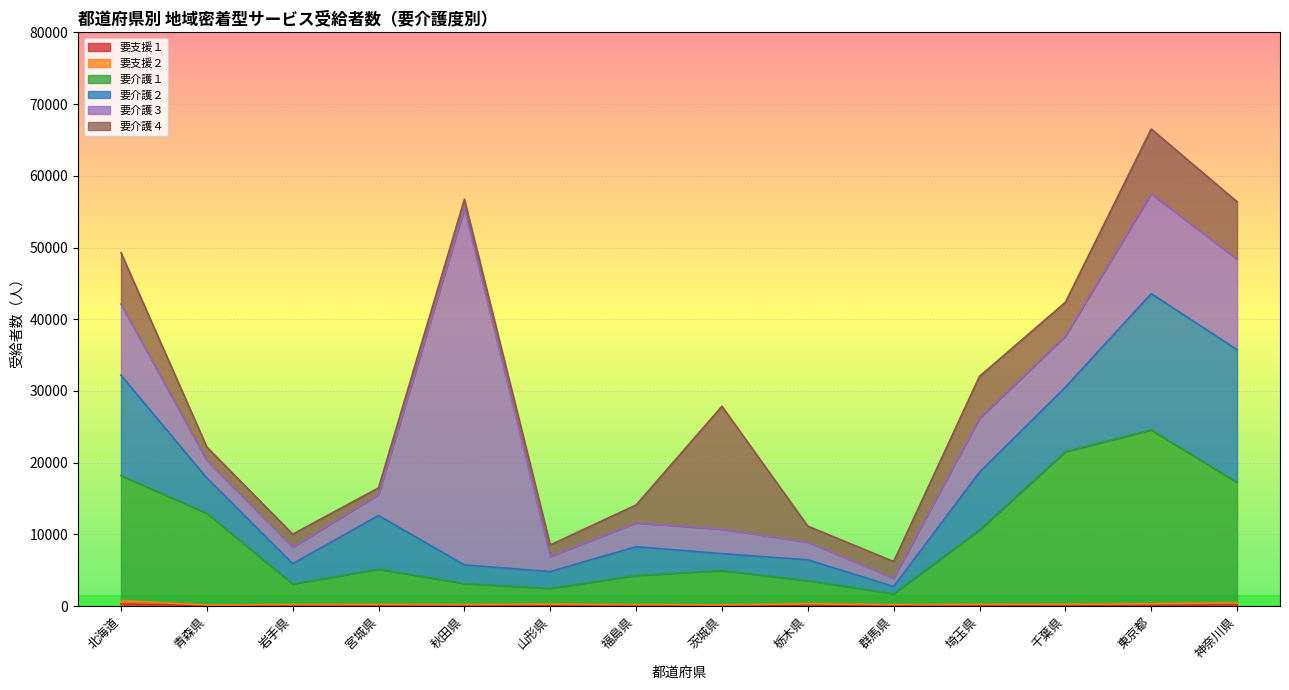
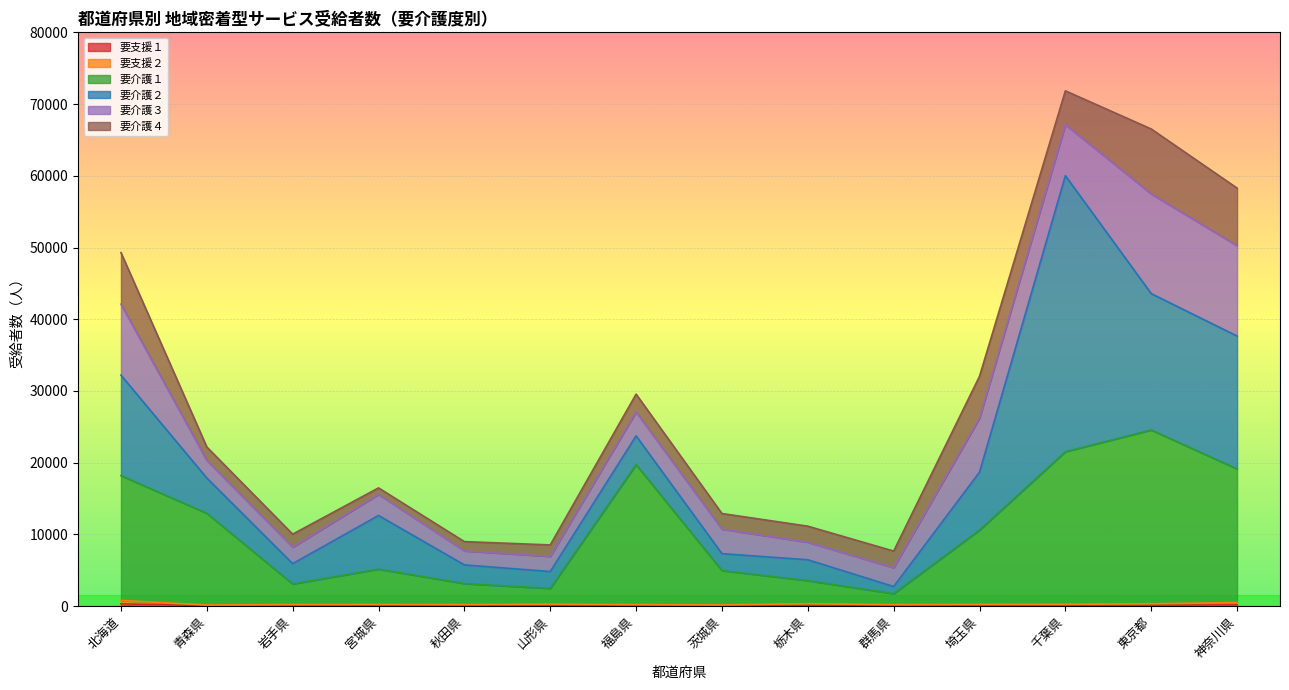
要介護３, 秋田県: 50000 -> 2000
要介護１, 福島県: 4000 -> 20000
要介護４, 茨城県: 17000 -> 2000
要介護３, 群馬県: 1000 -> 3000
要介護２, 千葉県: 9000 -> 38000
要介護１, 神奈川県: 17000 -> 19000
